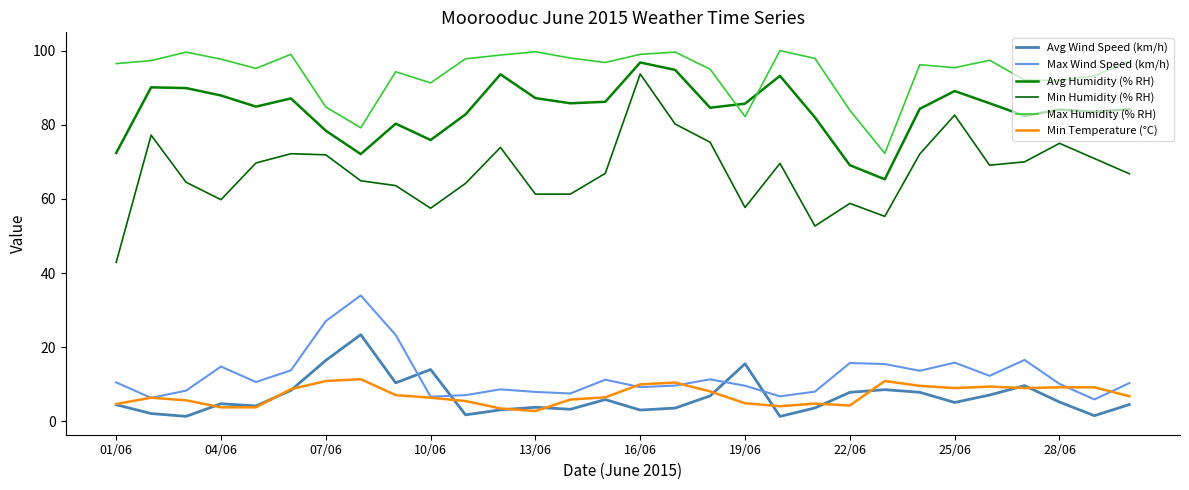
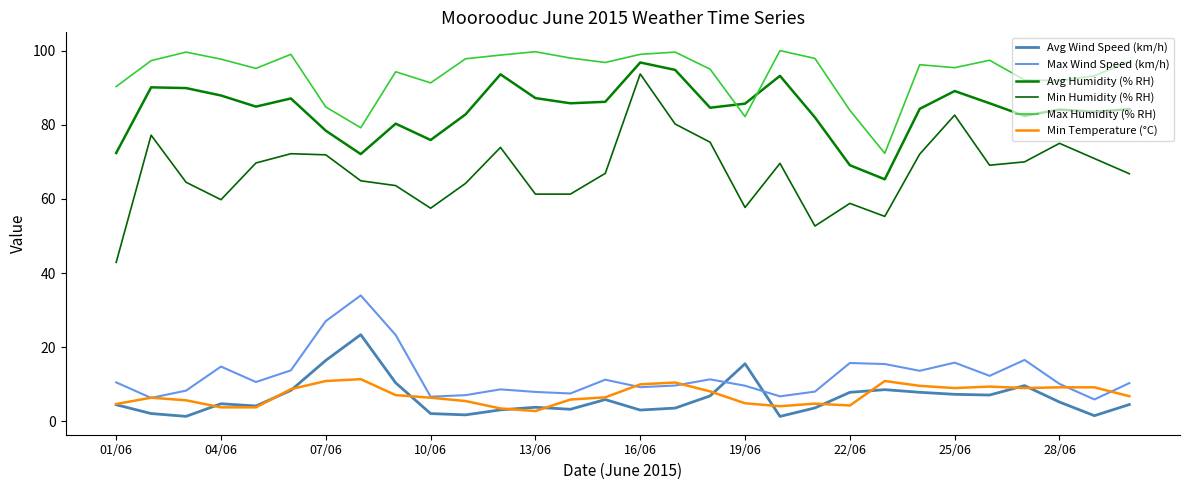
Max Humidity (% RH), 01/06: 97 -> 90
Avg Wind Speed (km/h), 10/06: 14 -> 2
Avg Wind Speed (km/h), 25/06: 5 -> 7
